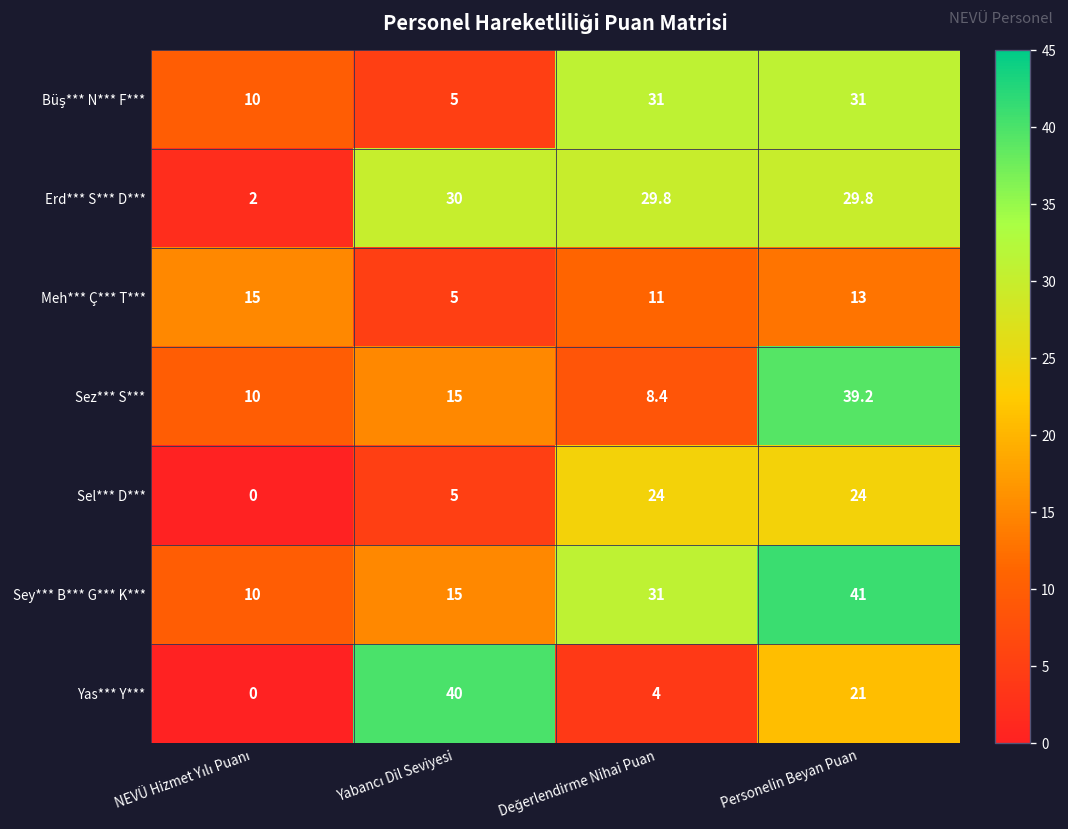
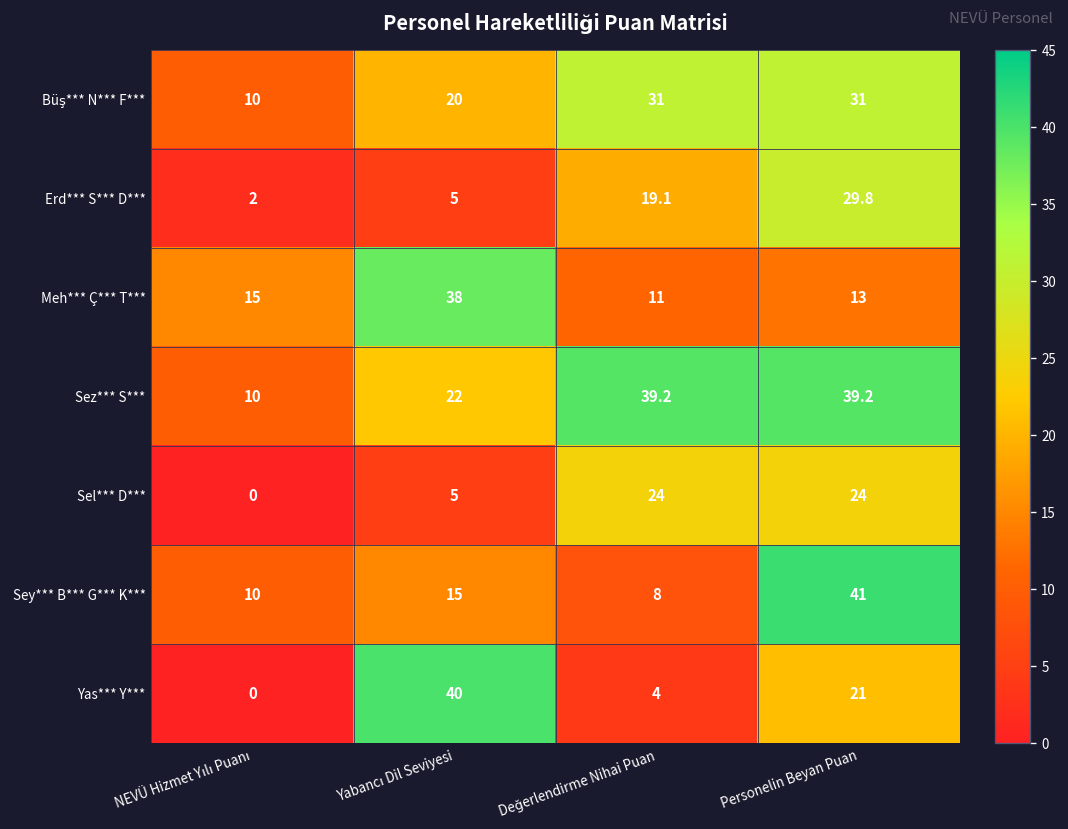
Büş*** N*** F***, Yabancı Dil Seviyesi: 5 -> 20
Erd*** S*** D***, Yabancı Dil Seviyesi: 30 -> 5
Erd*** S*** D***, Değerlendirme Nihai Puan: 29.8 -> 19.1
Meh*** Ç*** T***, Yabancı Dil Seviyesi: 5 -> 38
Sez*** S***, Yabancı Dil Seviyesi: 15 -> 22
Sez*** S***, Değerlendirme Nihai Puan: 8.4 -> 39.2
Sey*** B*** G*** K***, Değerlendirme Nihai Puan: 31 -> 8
